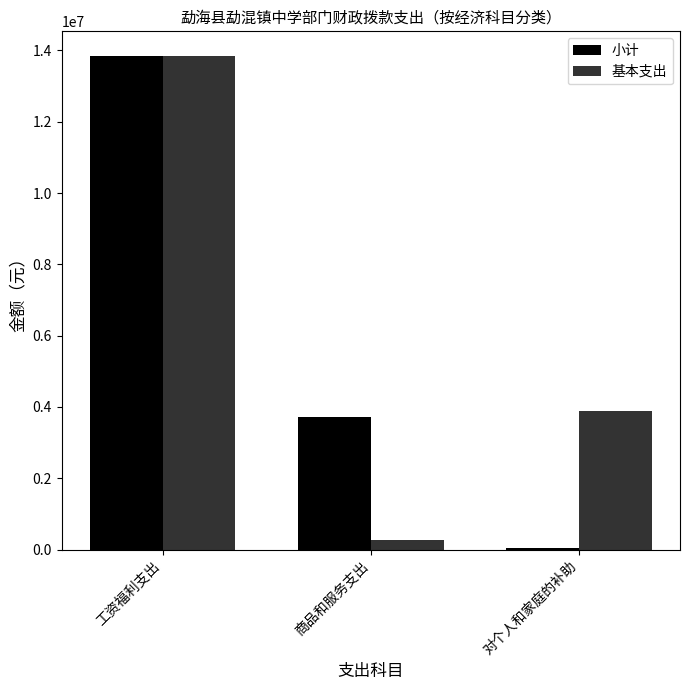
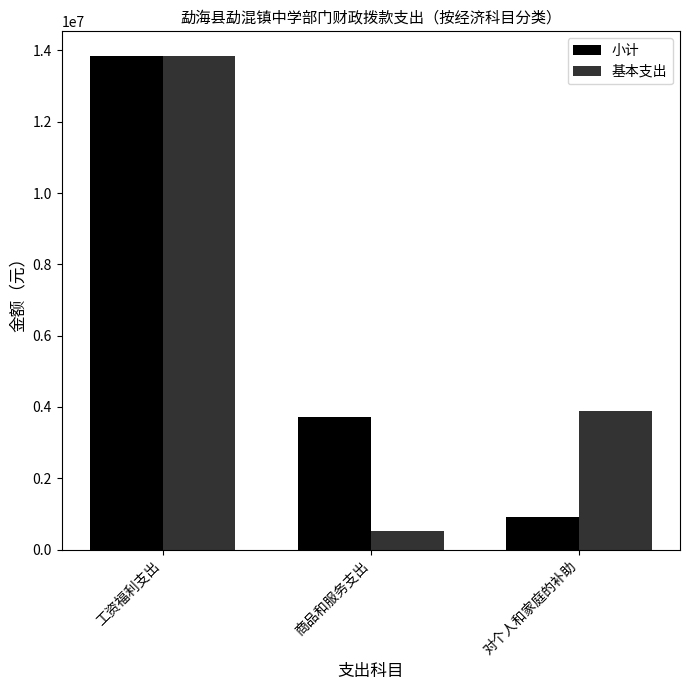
基本支出, 商品和服务支出: 300000 -> 500000
小计, 对个人和家庭的补助: 100000 -> 900000
